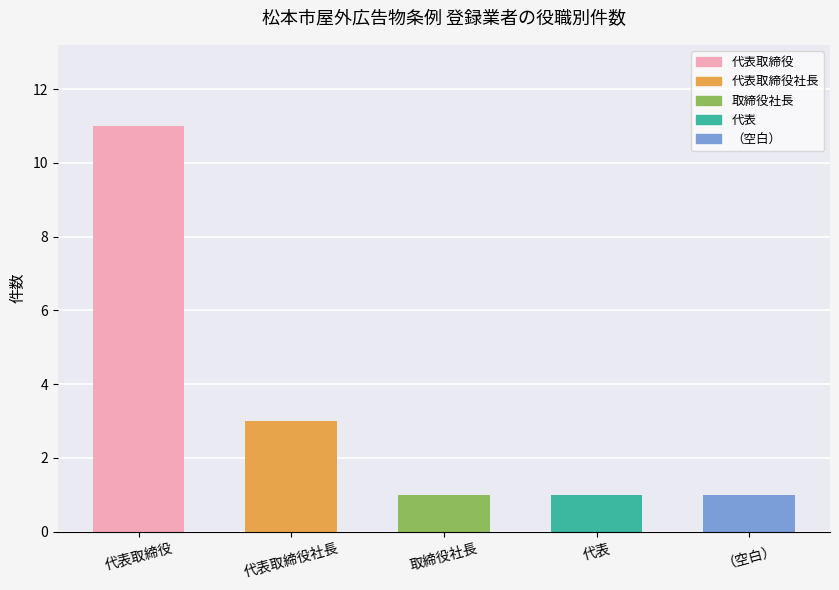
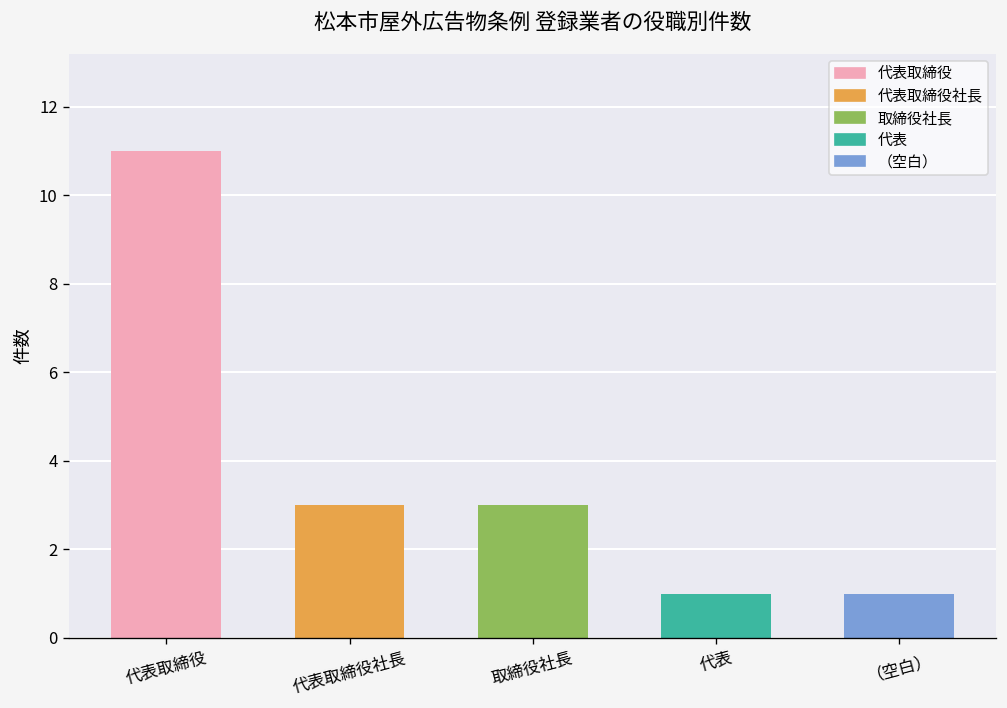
取締役社長: 1 -> 3
